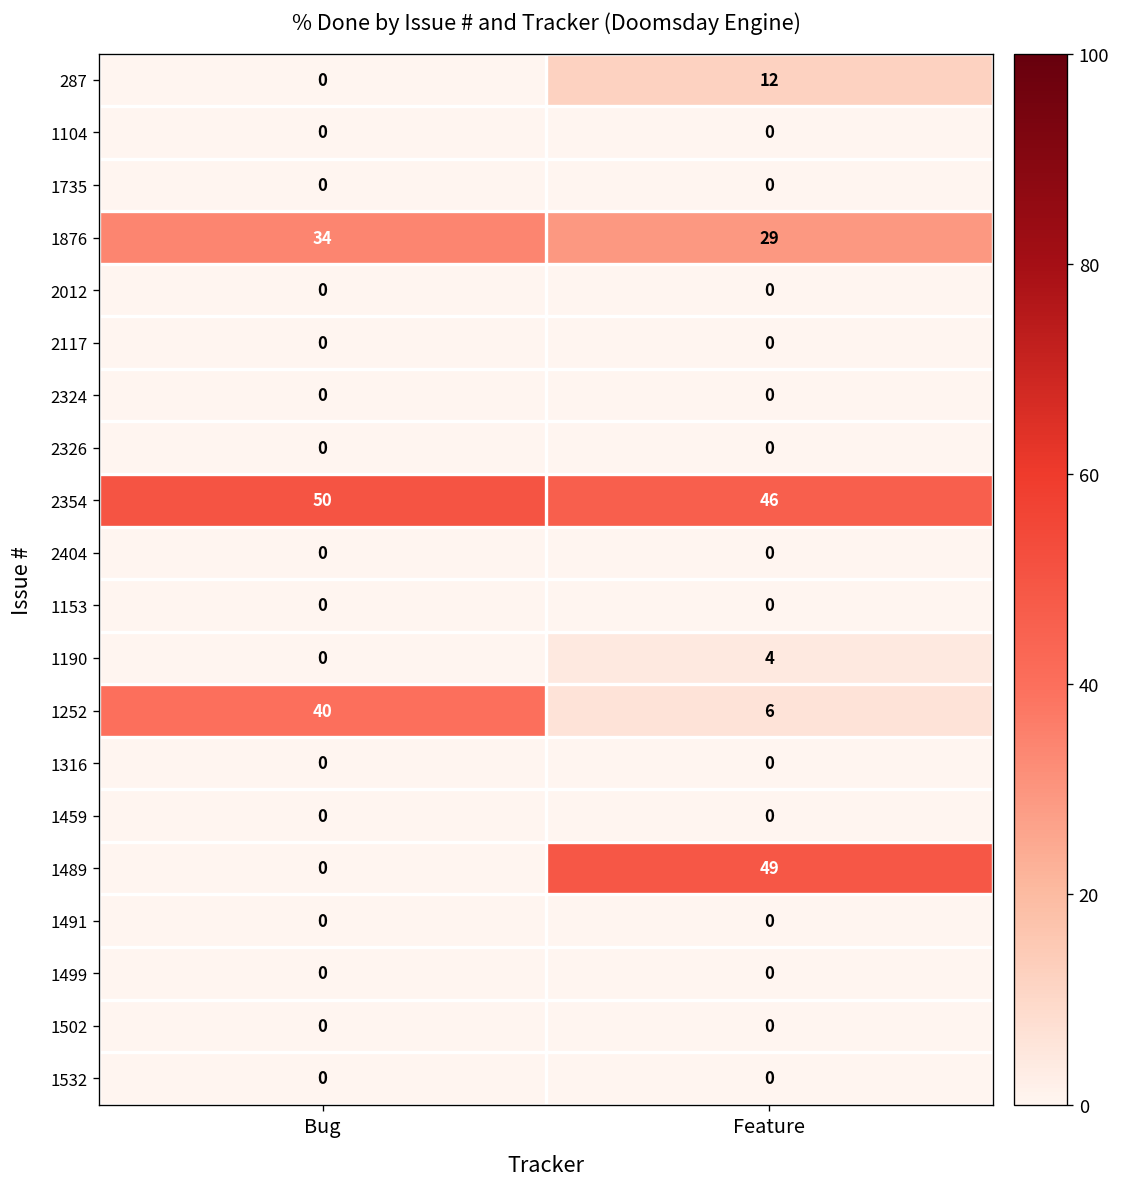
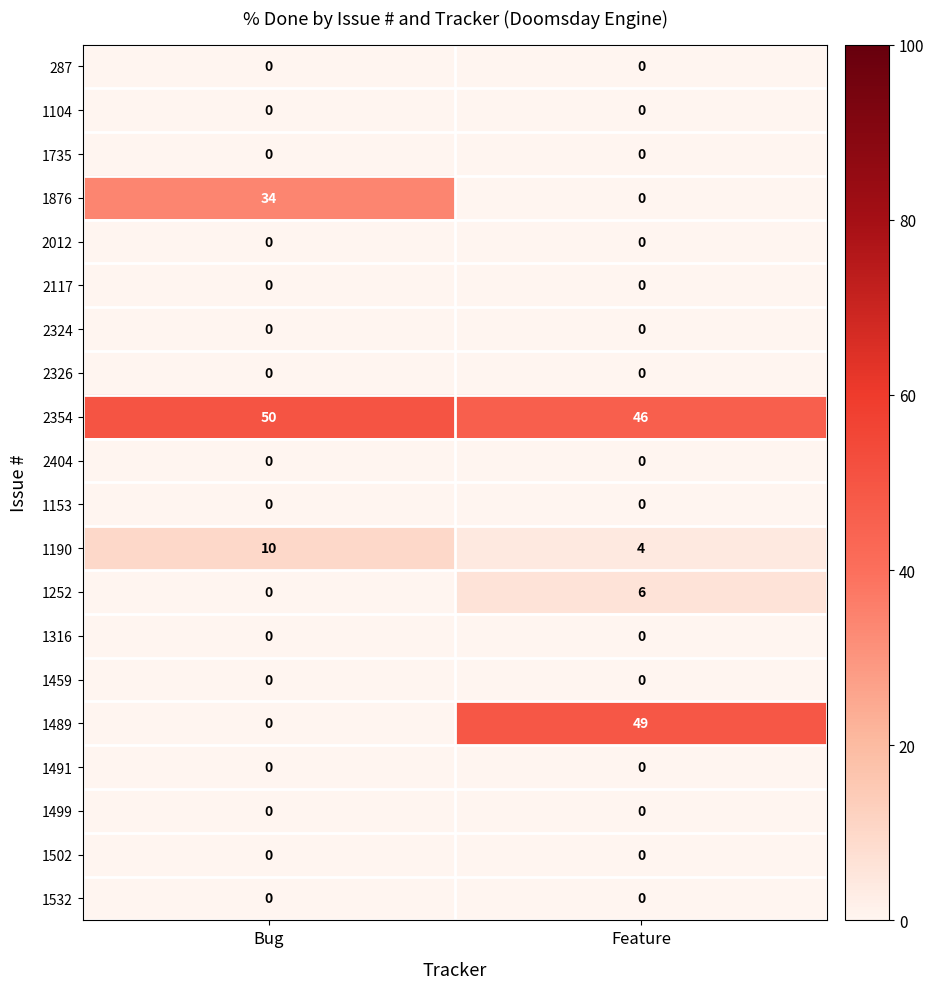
287, Feature: 12 -> 0
1876, Feature: 29 -> 0
1190, Bug: 0 -> 10
1252, Bug: 40 -> 0
